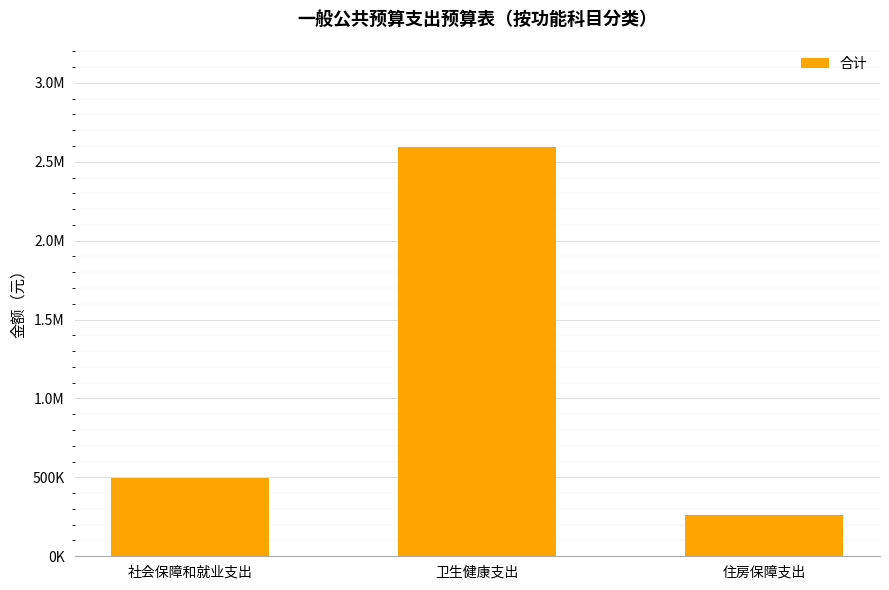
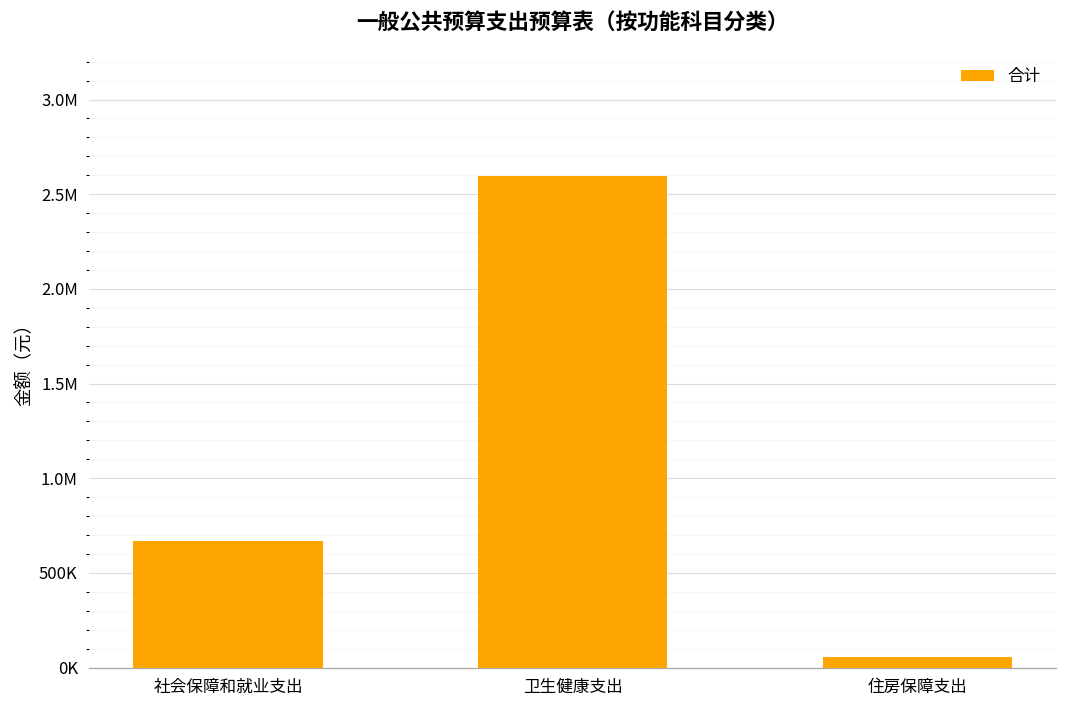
社会保障和就业支出: 500000 -> 670000
住房保障支出: 260000 -> 60000
